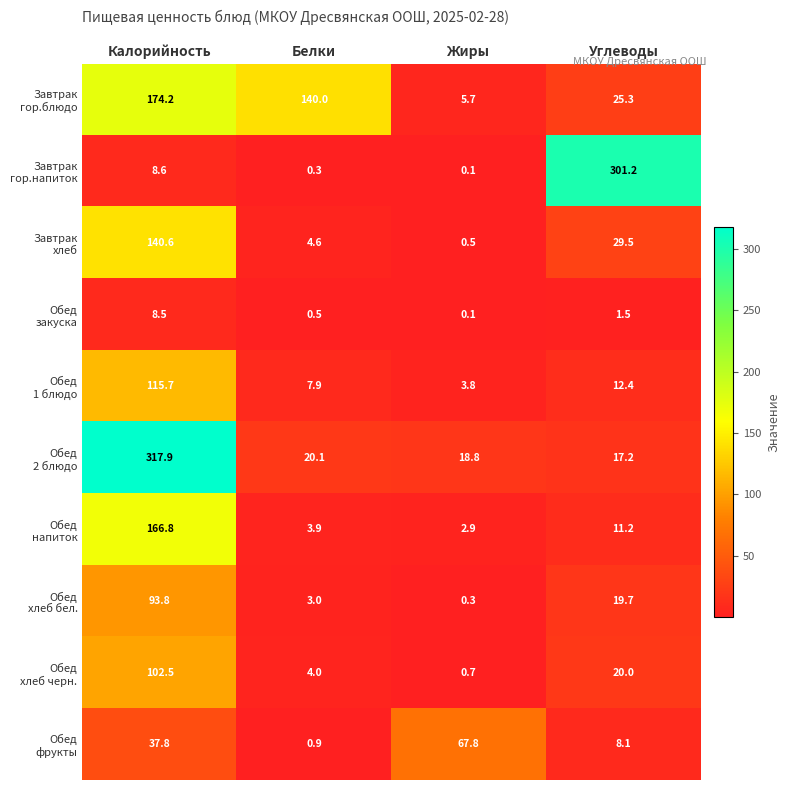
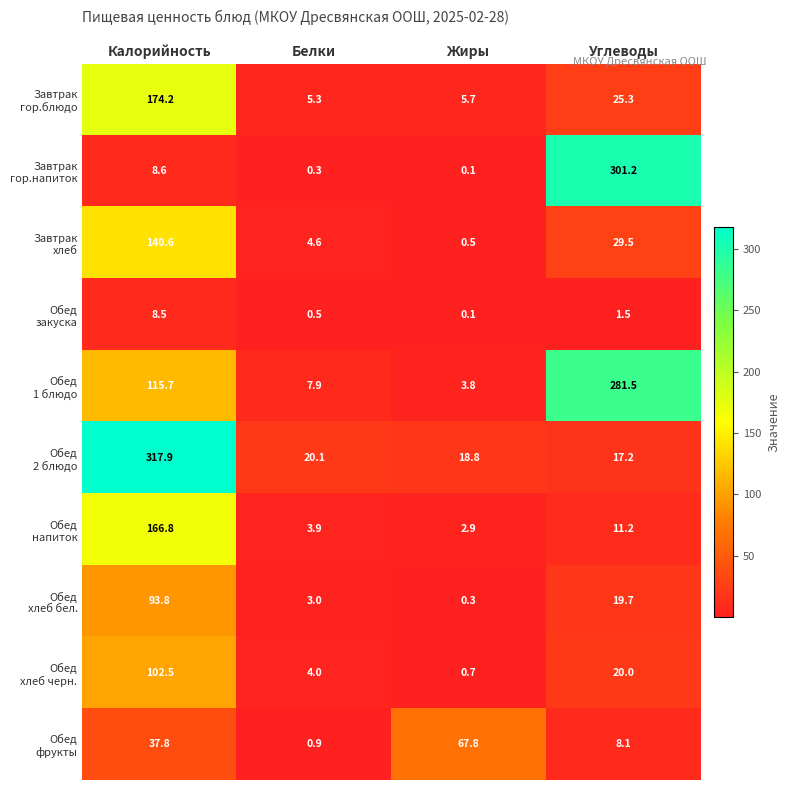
Завтрак гор.блюдо, Белки: 140.0 -> 5.3
Обед 1 блюдо, Углеводы: 12.4 -> 281.5
